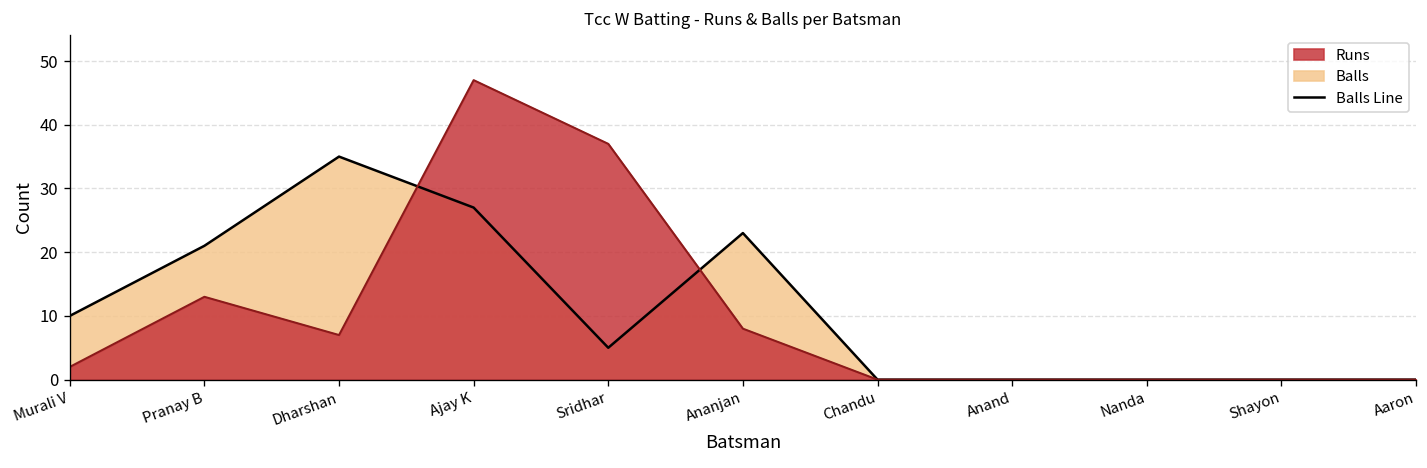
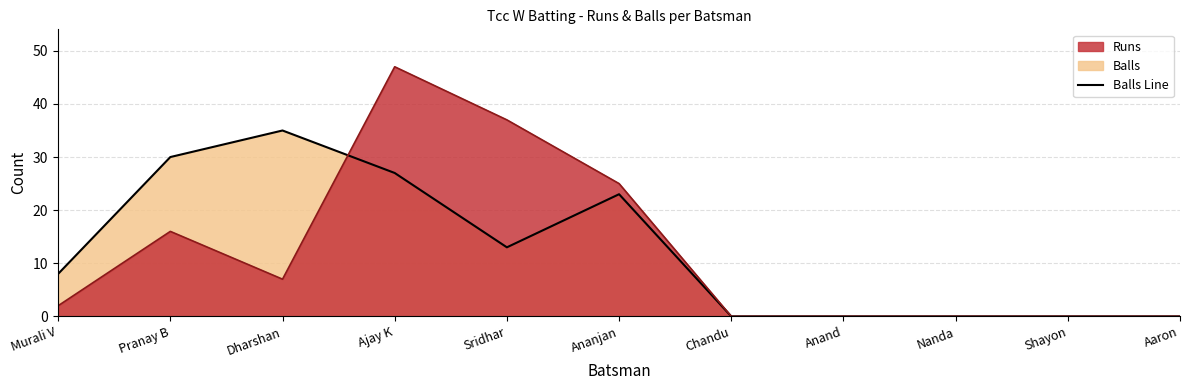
Balls, Murali V: 10 -> 8
Balls, Pranay B: 21 -> 30
Runs, Pranay B: 13 -> 16
Balls, Sridhar: 5 -> 13
Runs, Ananjan: 8 -> 25
